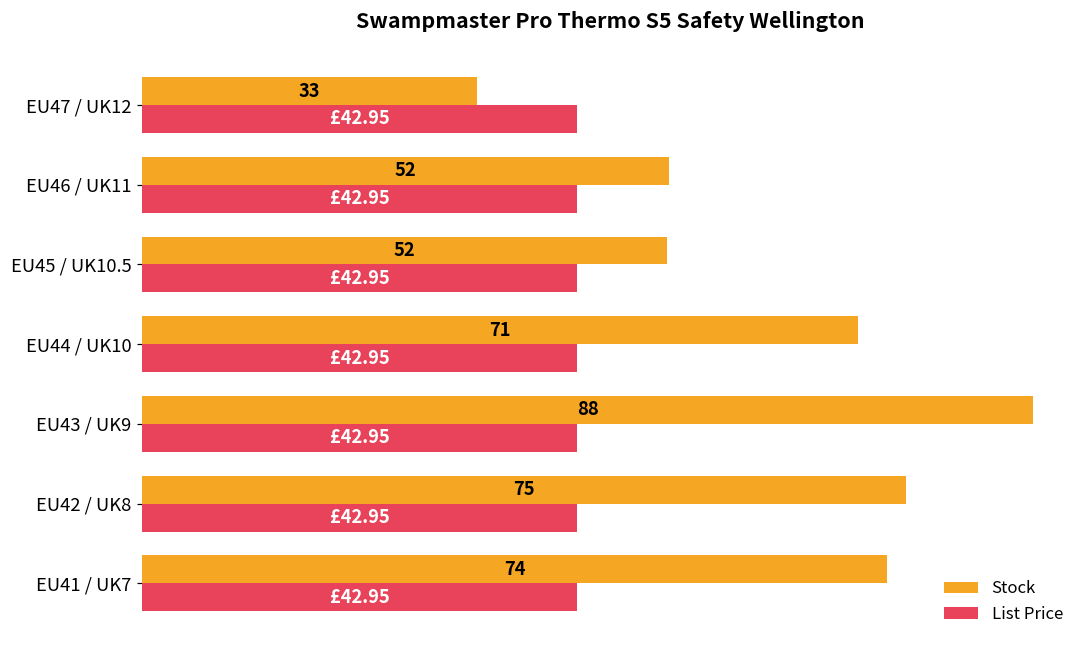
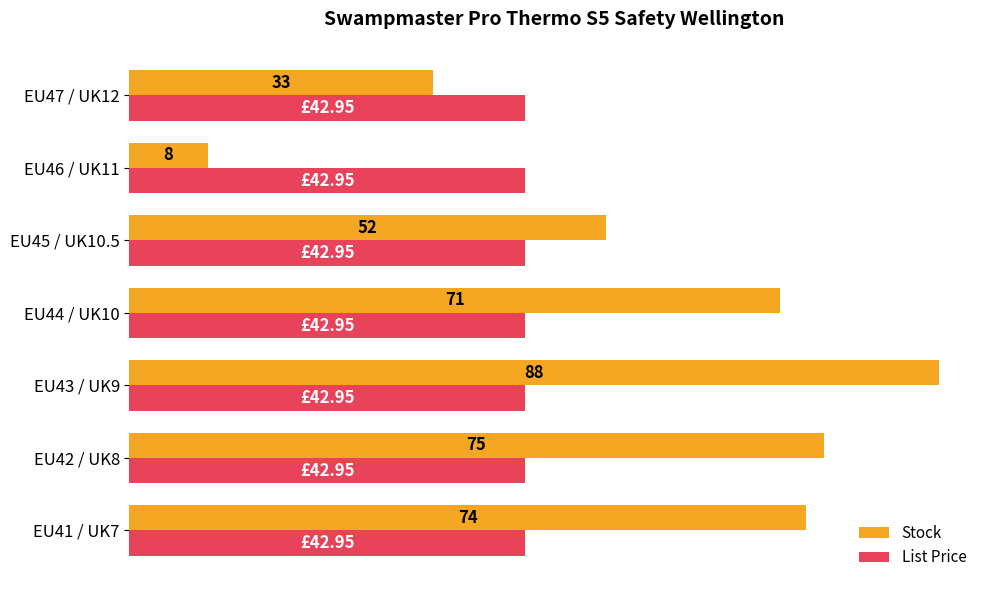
Stock, EU46 / UK11: 52 -> 8
